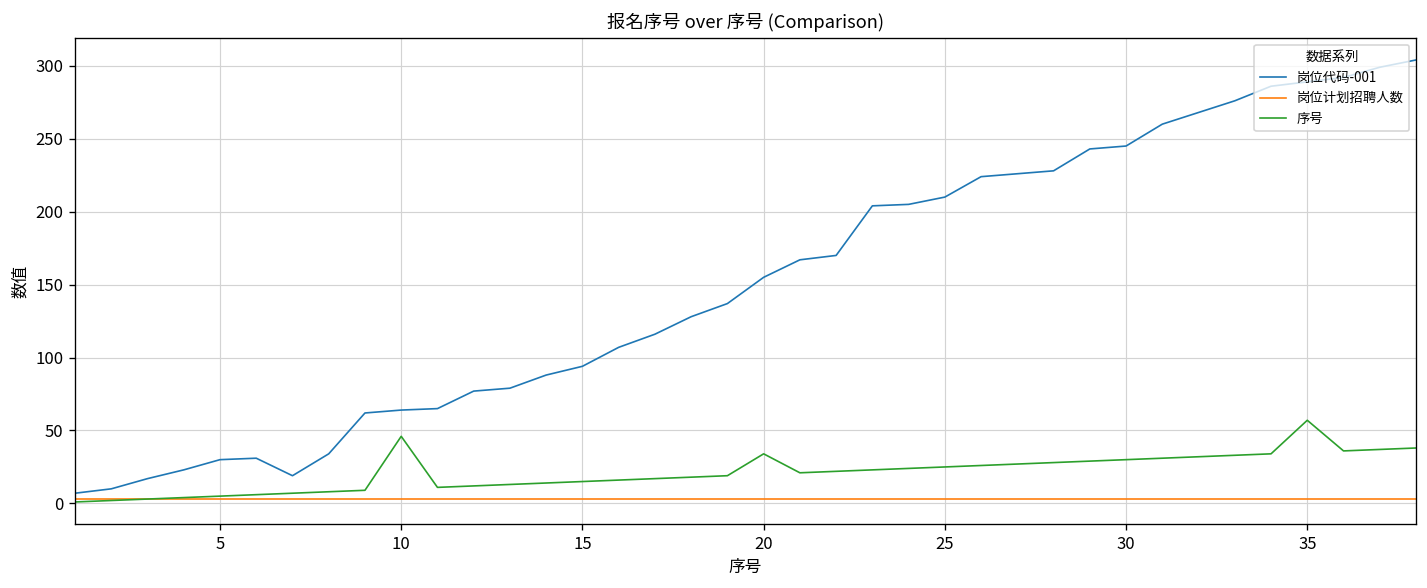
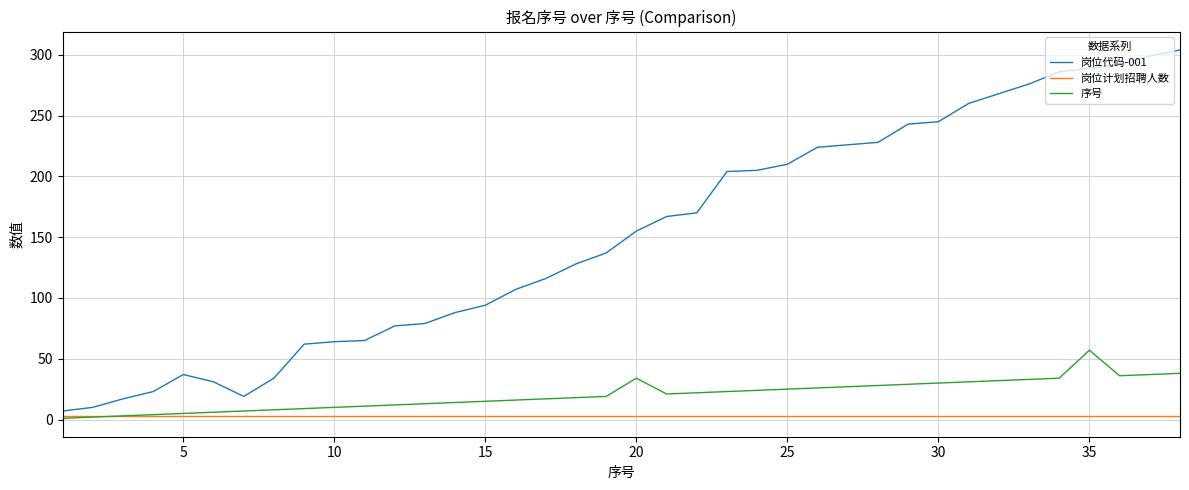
岗位代码-001, 5: 30 -> 37
序号, 10: 46 -> 10
